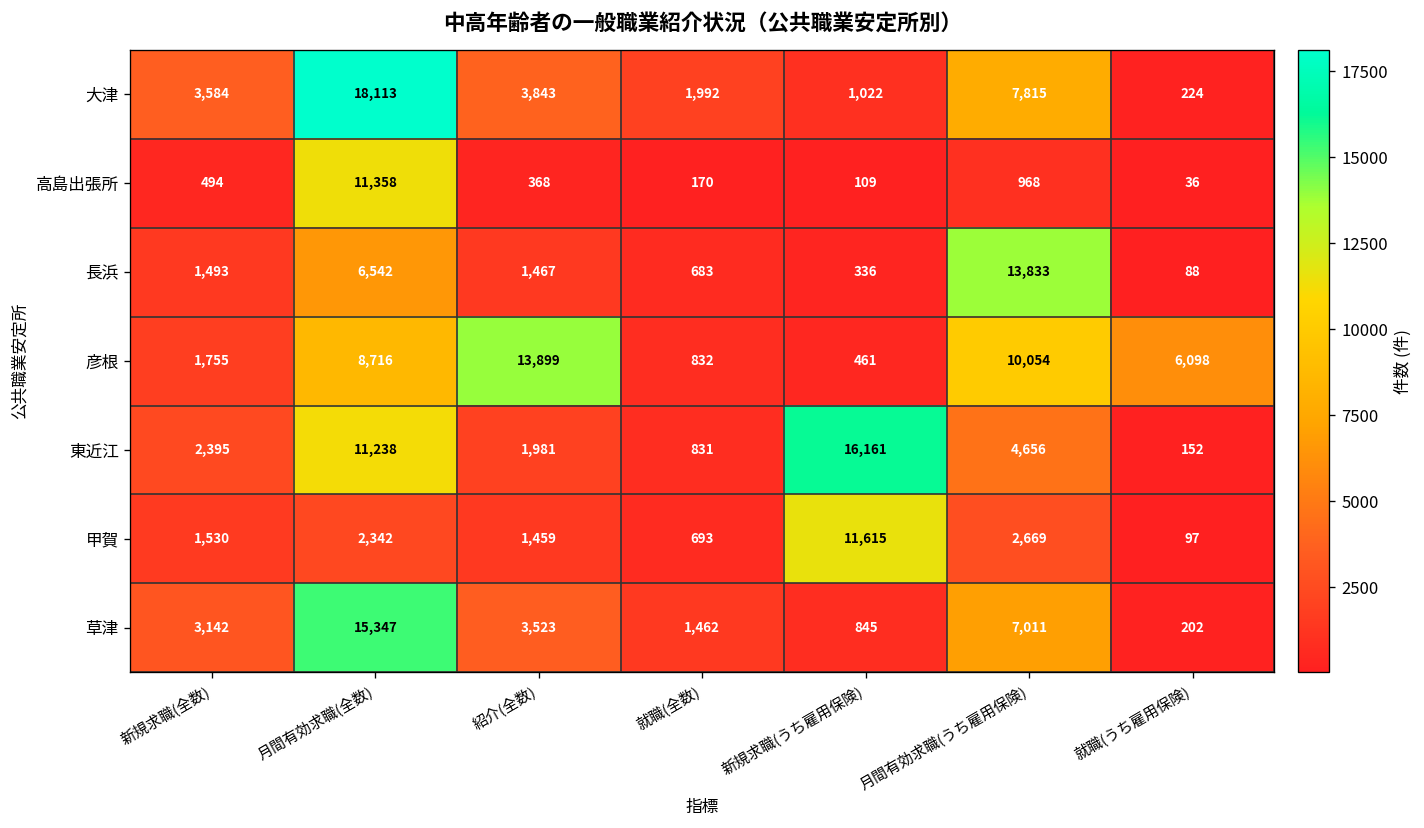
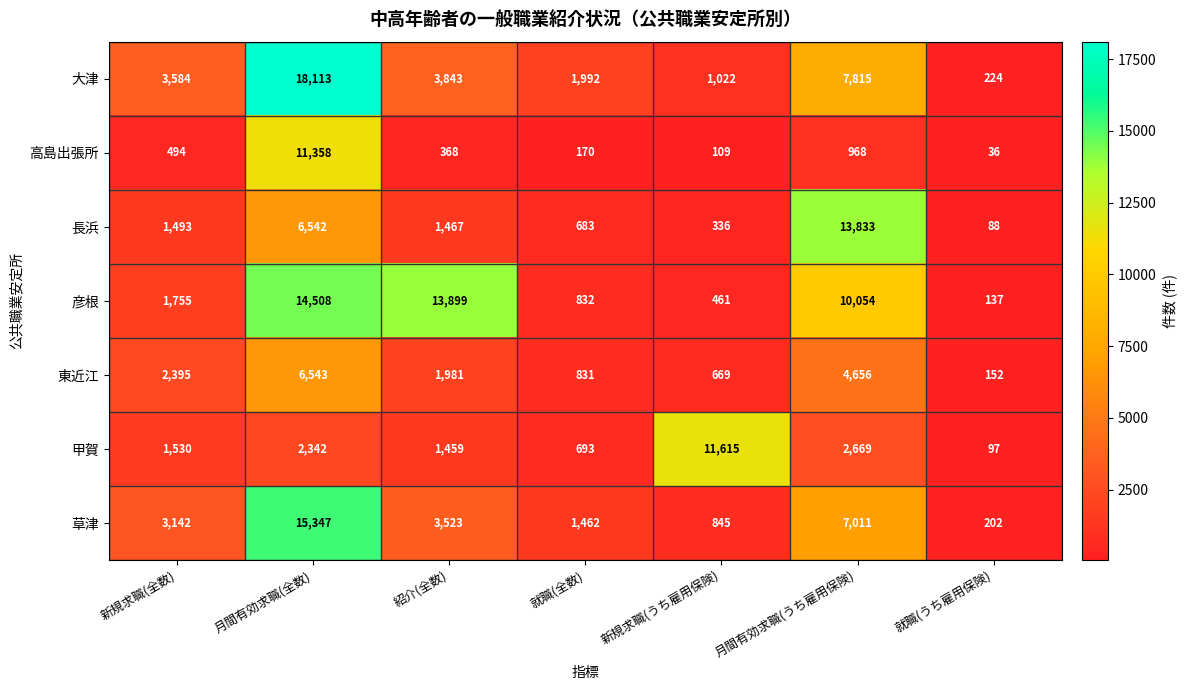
彦根, 月間有効求職(全数): 8,716 -> 14,508
彦根, 就職(うち雇用保険): 6,098 -> 137
東近江, 月間有効求職(全数): 11,238 -> 6,543
東近江, 新規求職(うち雇用保険): 16,161 -> 669
